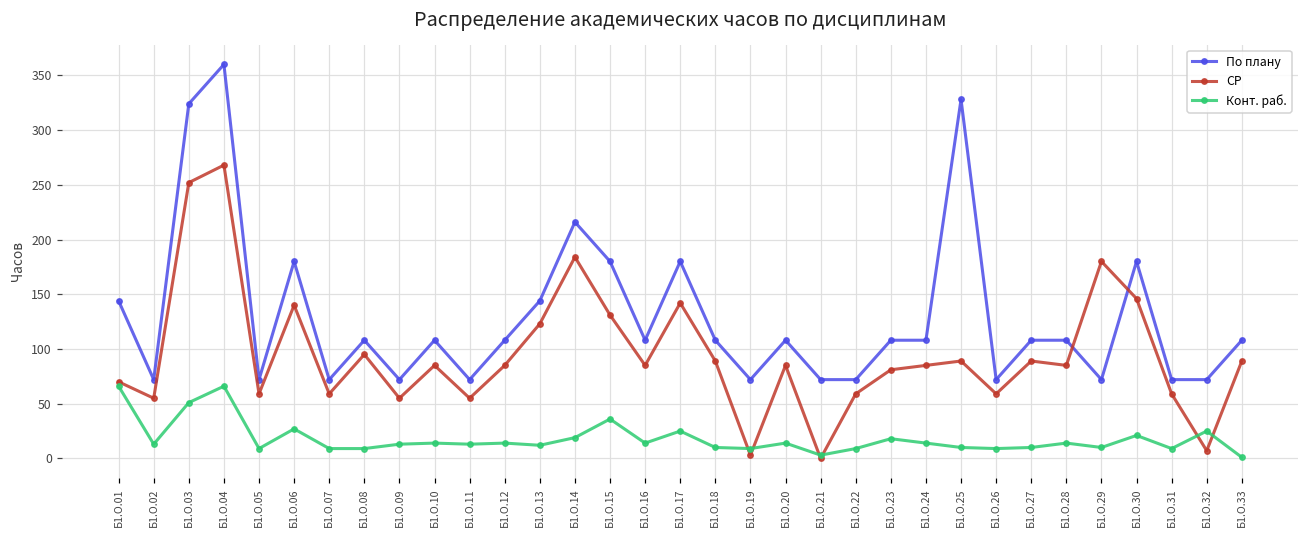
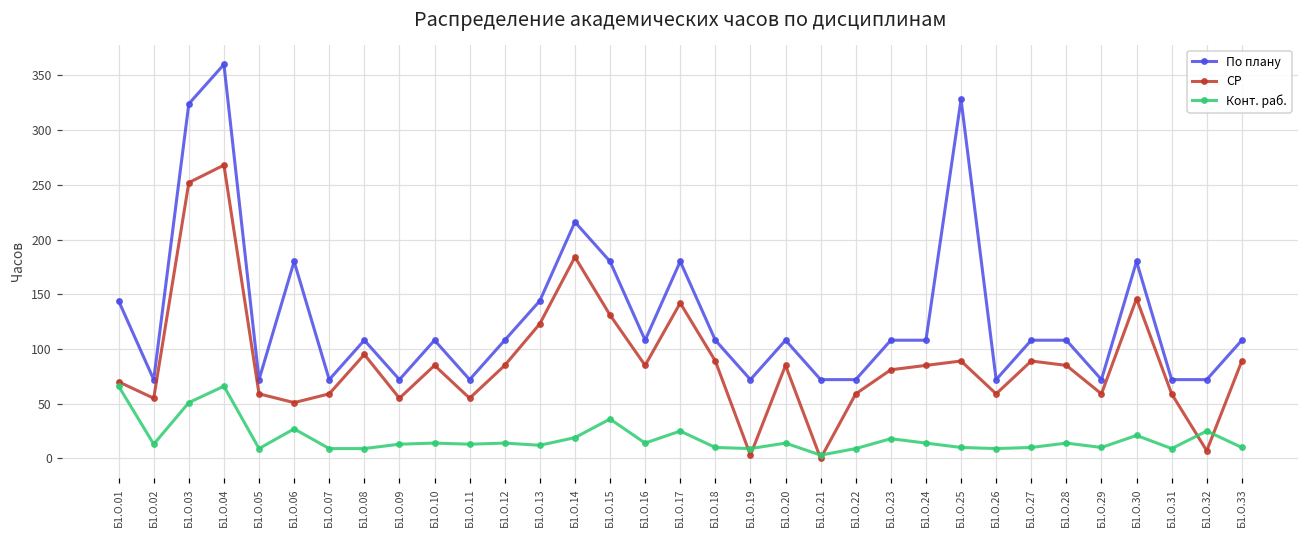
СР, Б1.О.06: 140 -> 50
СР, Б1.О.29: 180 -> 60
Конт. раб., Б1.О.33: 0 -> 10
